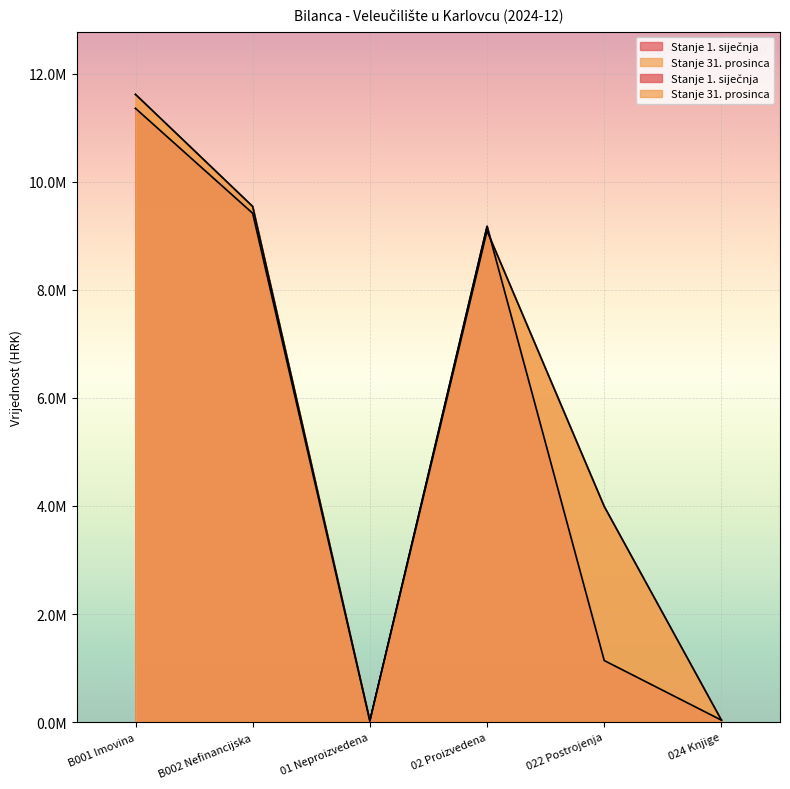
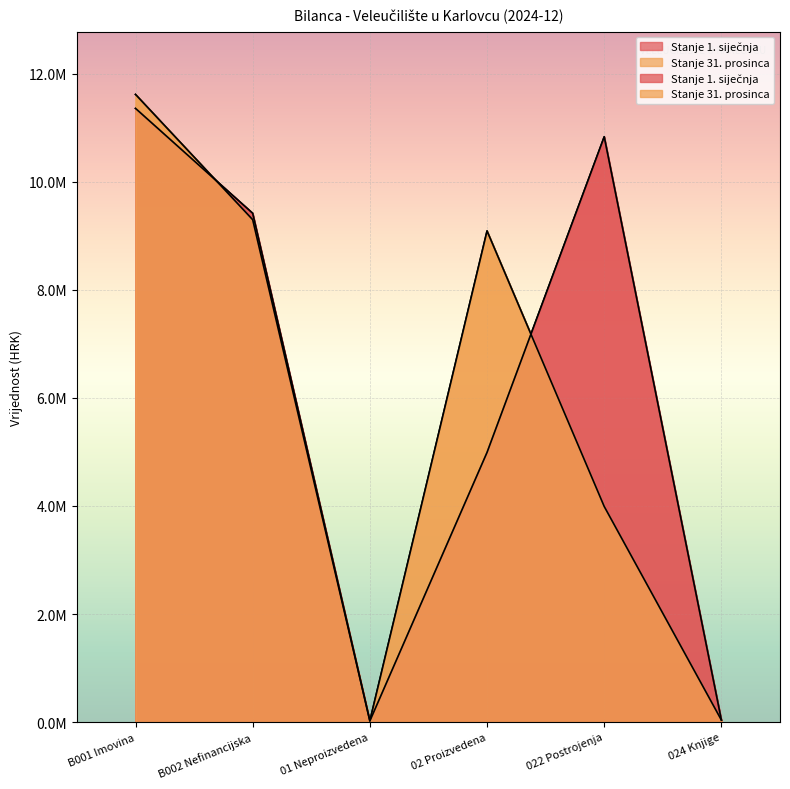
Stanje 31. prosinca, B002 Nefinancijska: 9500000 -> 9300000
Stanje 1. siječnja, 02 Proizvedena: 9200000 -> 5000000
Stanje 1. siječnja, 022 Postrojenja: 1100000 -> 10800000
